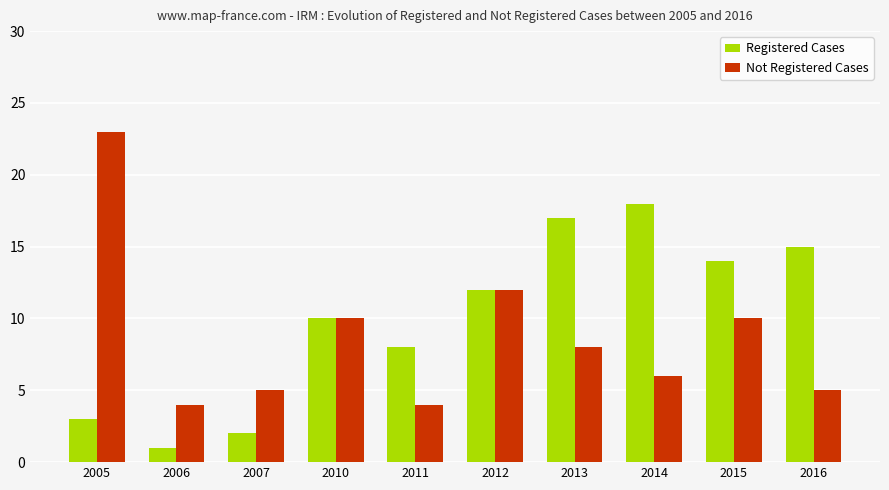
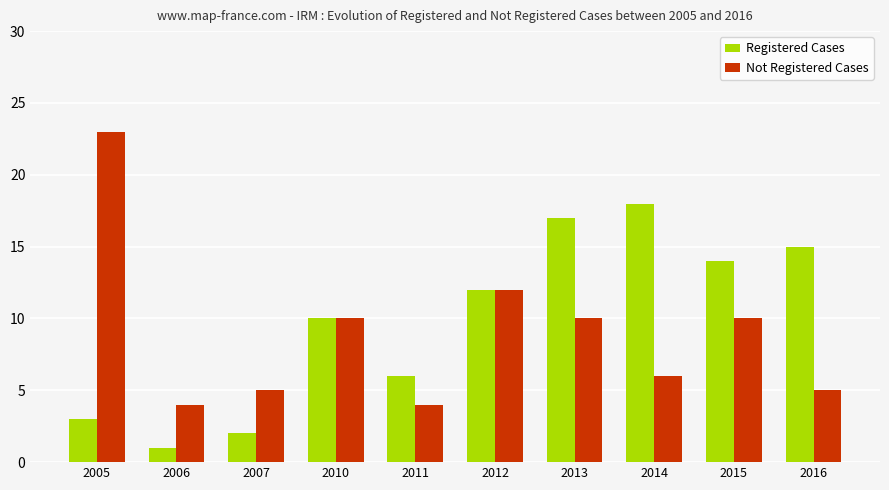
Registered Cases, 2011: 8 -> 6
Not Registered Cases, 2013: 8 -> 10
